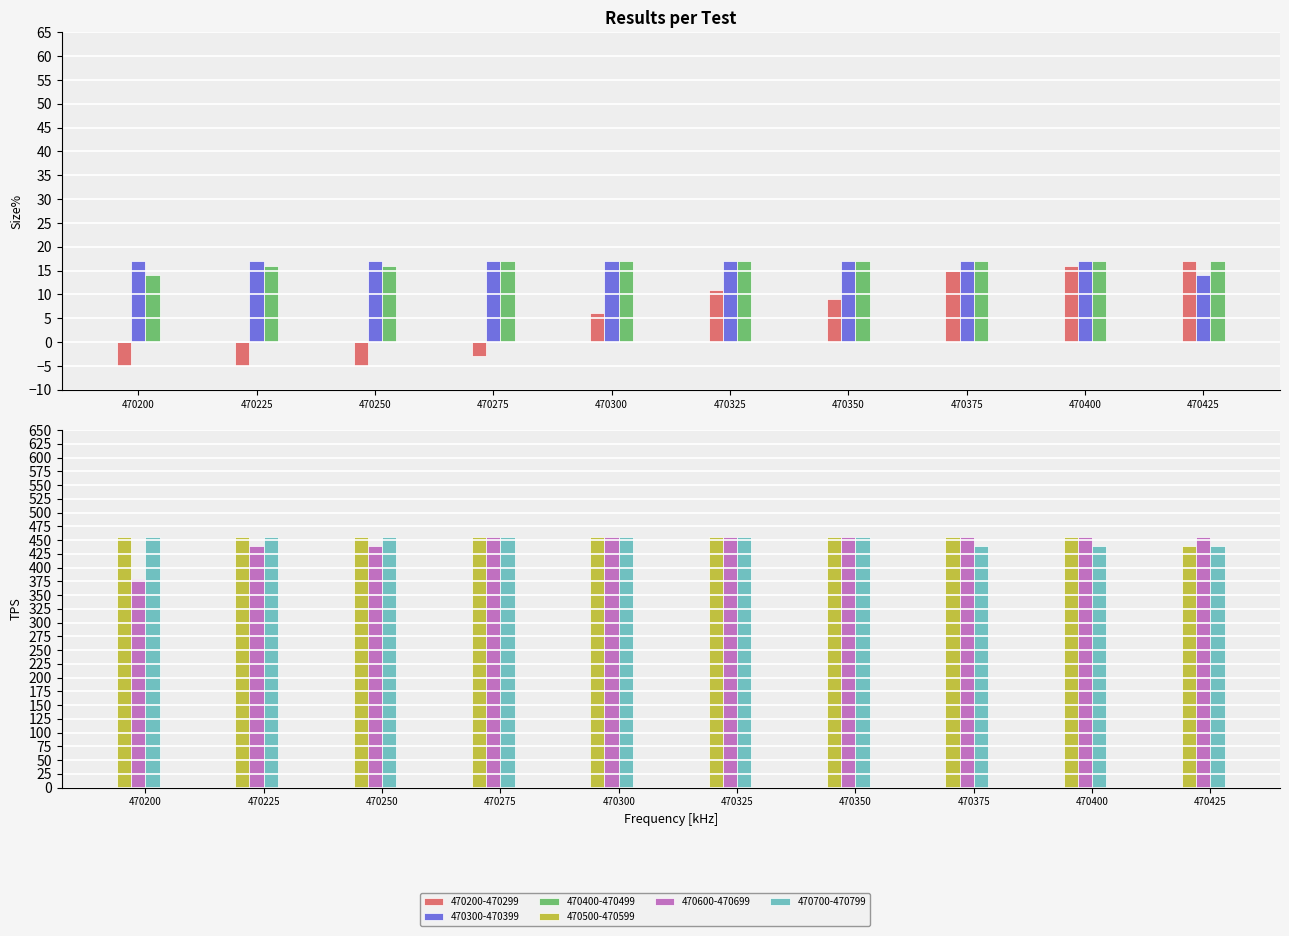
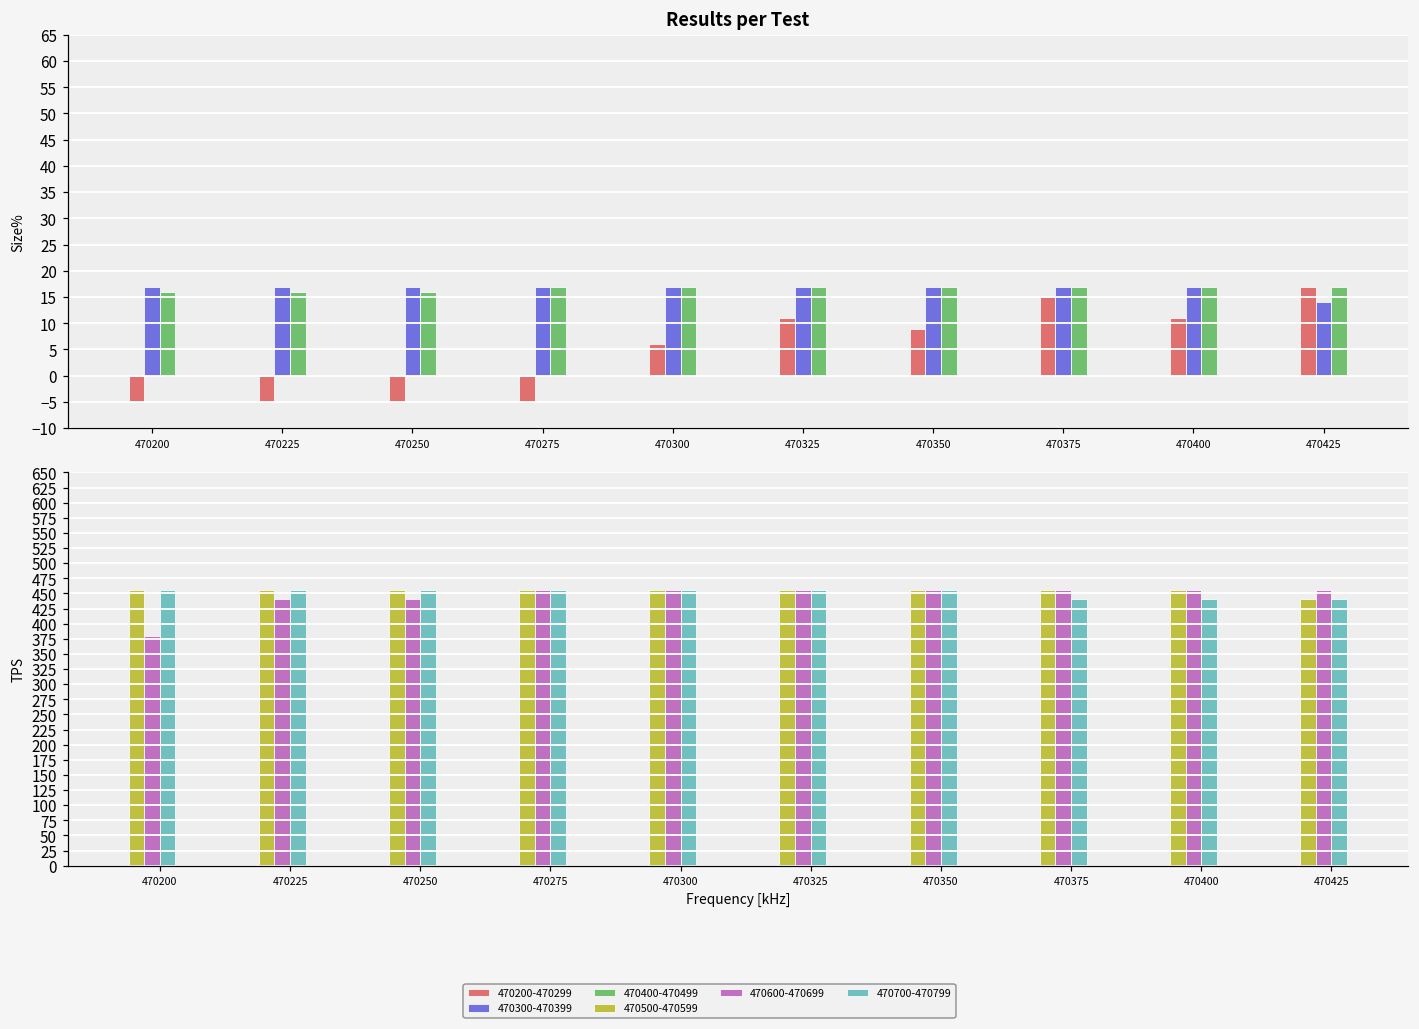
Results per Test, 470400-470499, 470200: 14 -> 16
Results per Test, 470200-470299, 470275: -3 -> -5
Results per Test, 470200-470299, 470400: 16 -> 11
